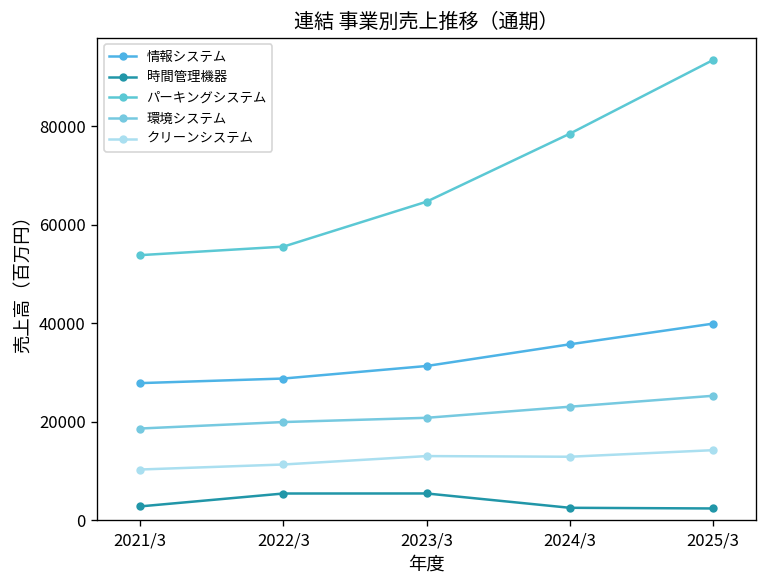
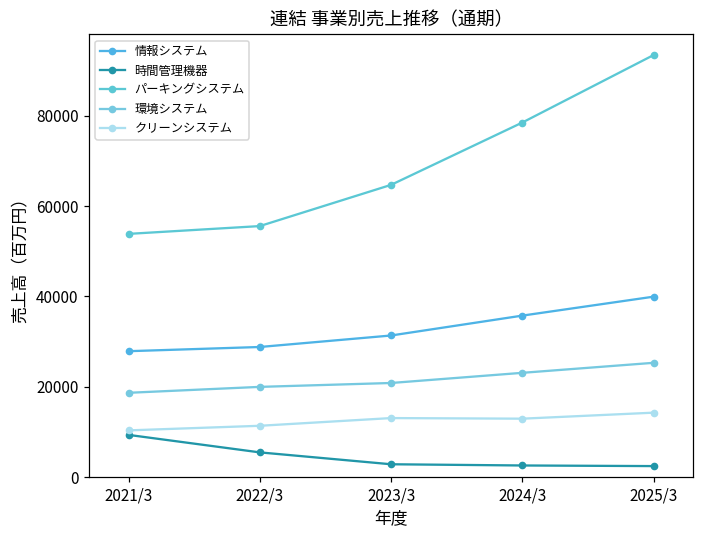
時間管理機器, 2021/3: 3000 -> 9000
時間管理機器, 2023/3: 5000 -> 3000
